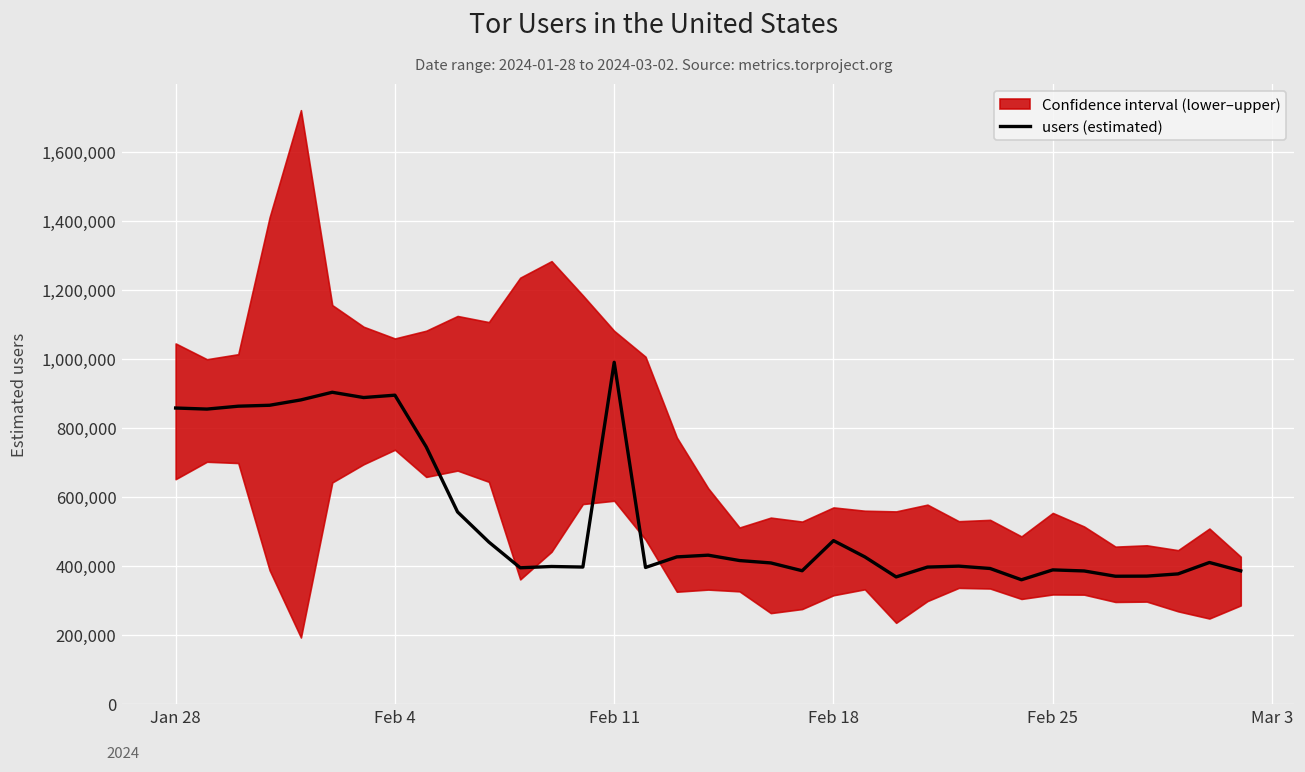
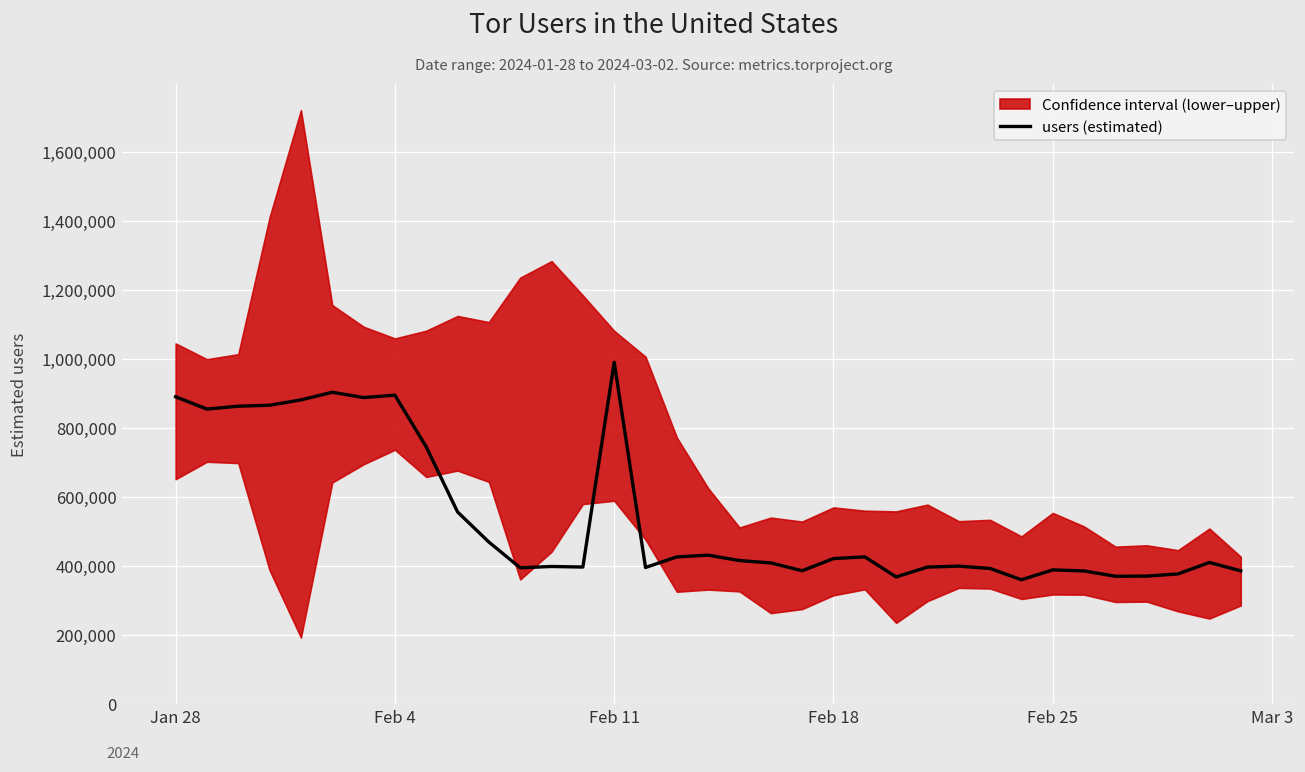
users (estimated), Jan 28: 860,000 -> 890,000
users (estimated), Feb 18: 470,000 -> 420,000
